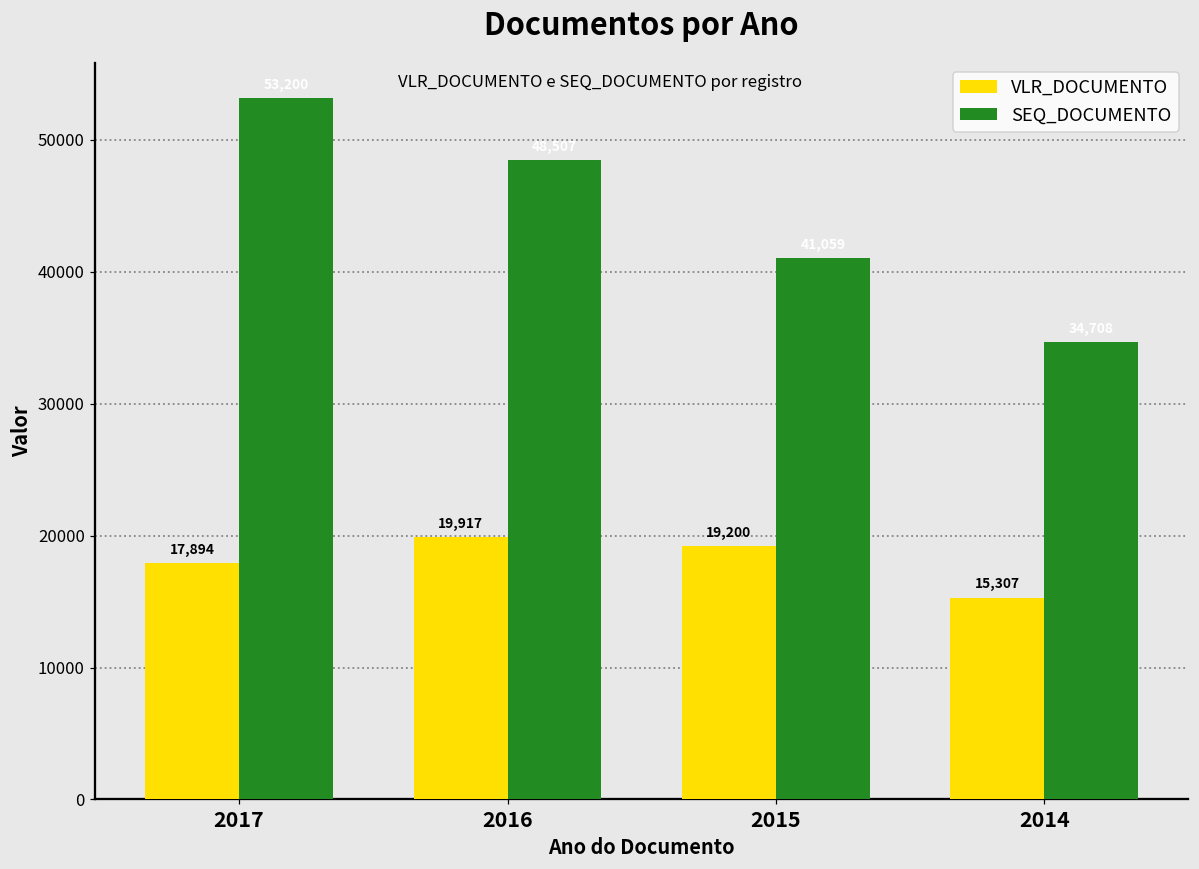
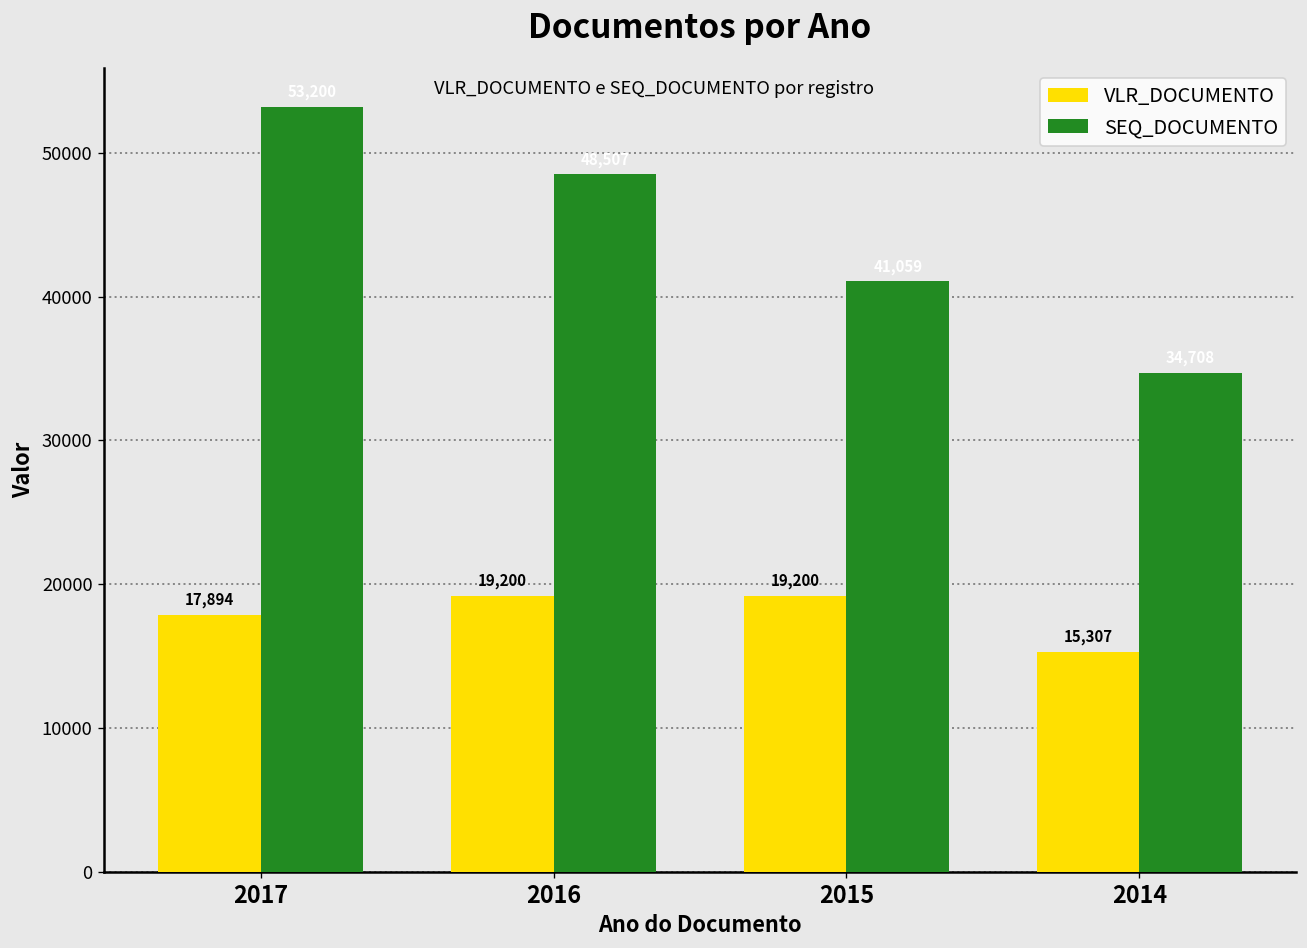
VLR_DOCUMENTO, 2016: 19,917 -> 19,200
